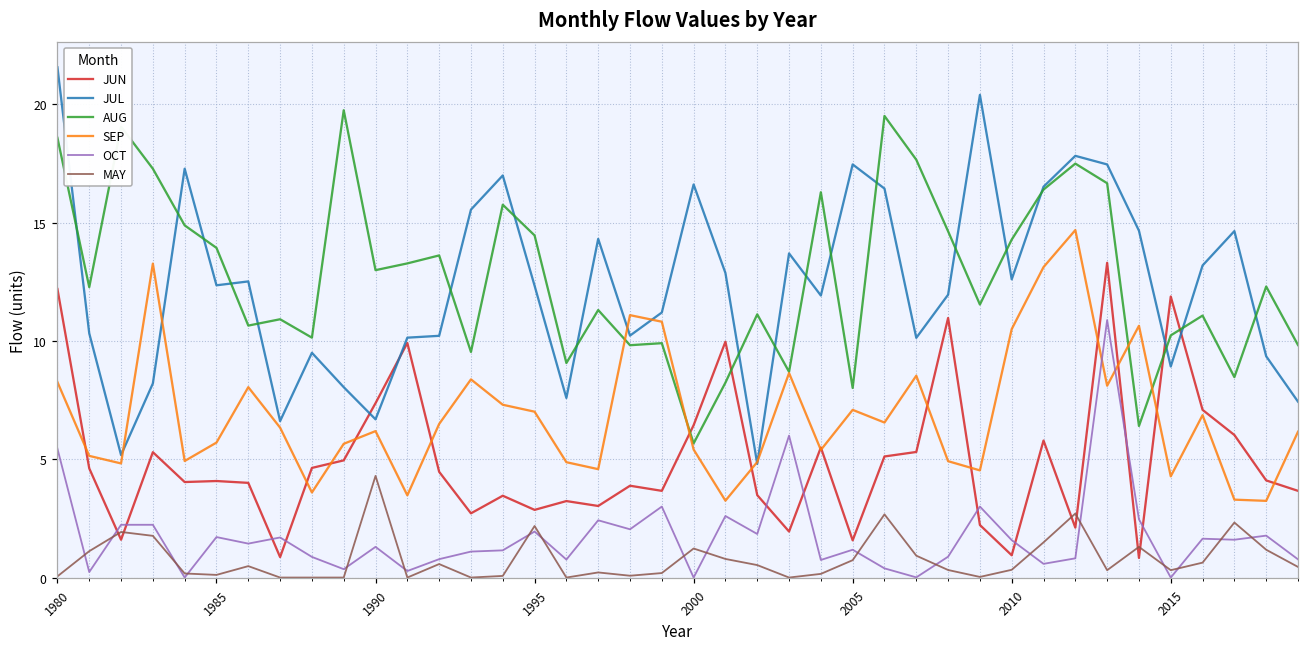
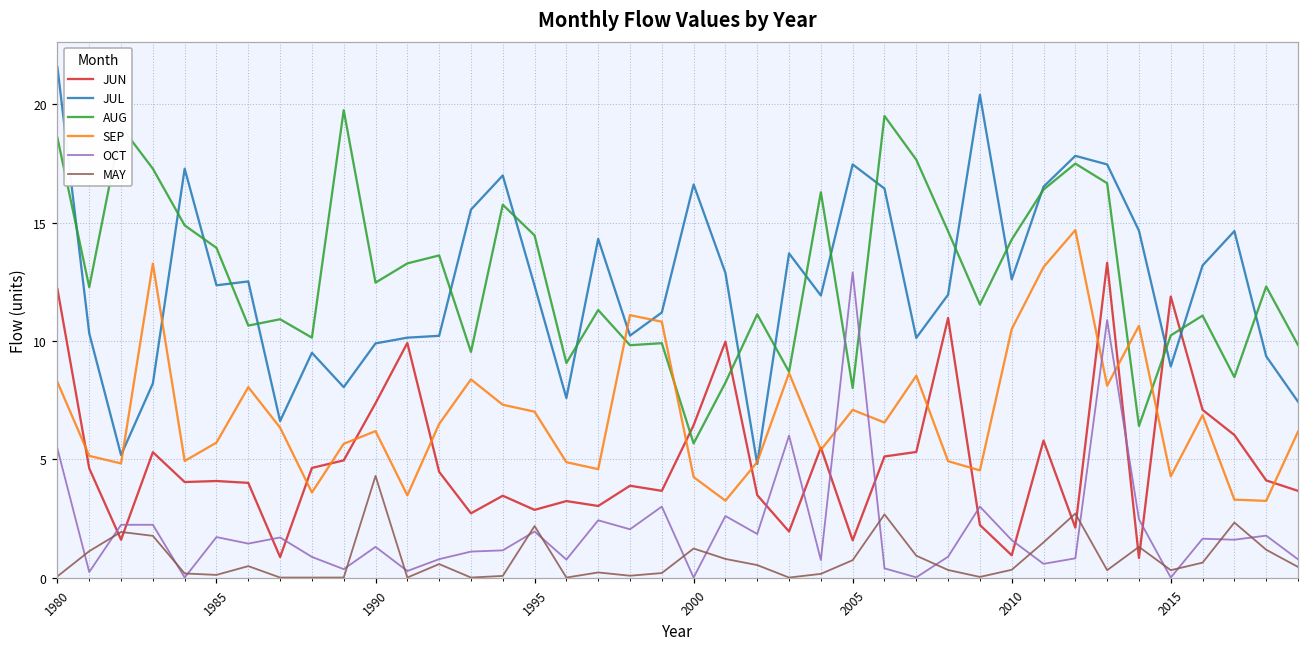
JUL, 1990: 6.7 -> 9.9
AUG, 1990: 13.0 -> 12.5
SEP, 2000: 5.4 -> 4.3
OCT, 2005: 1.2 -> 12.9
